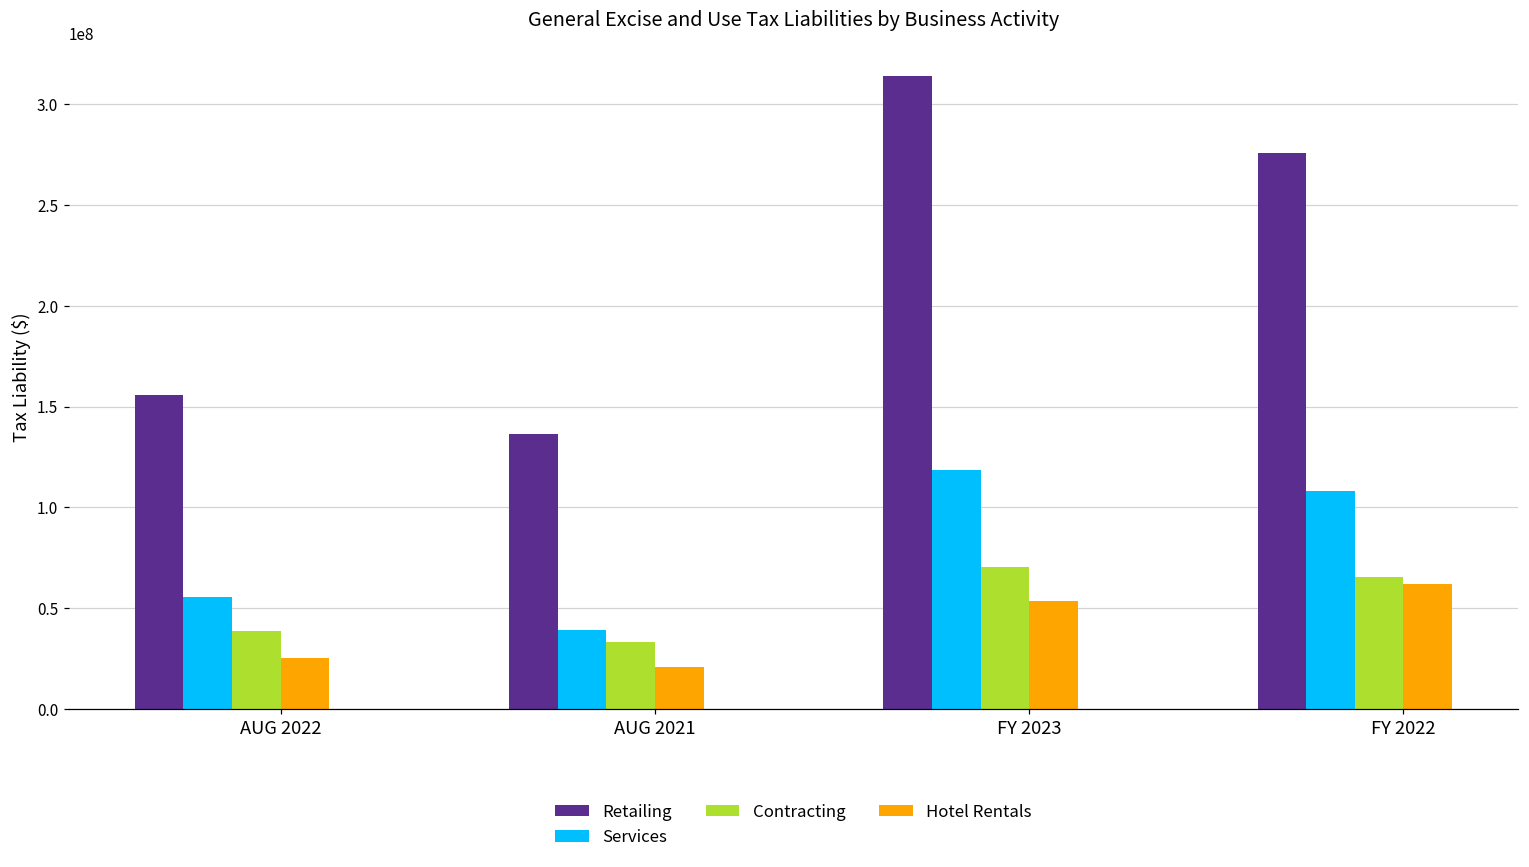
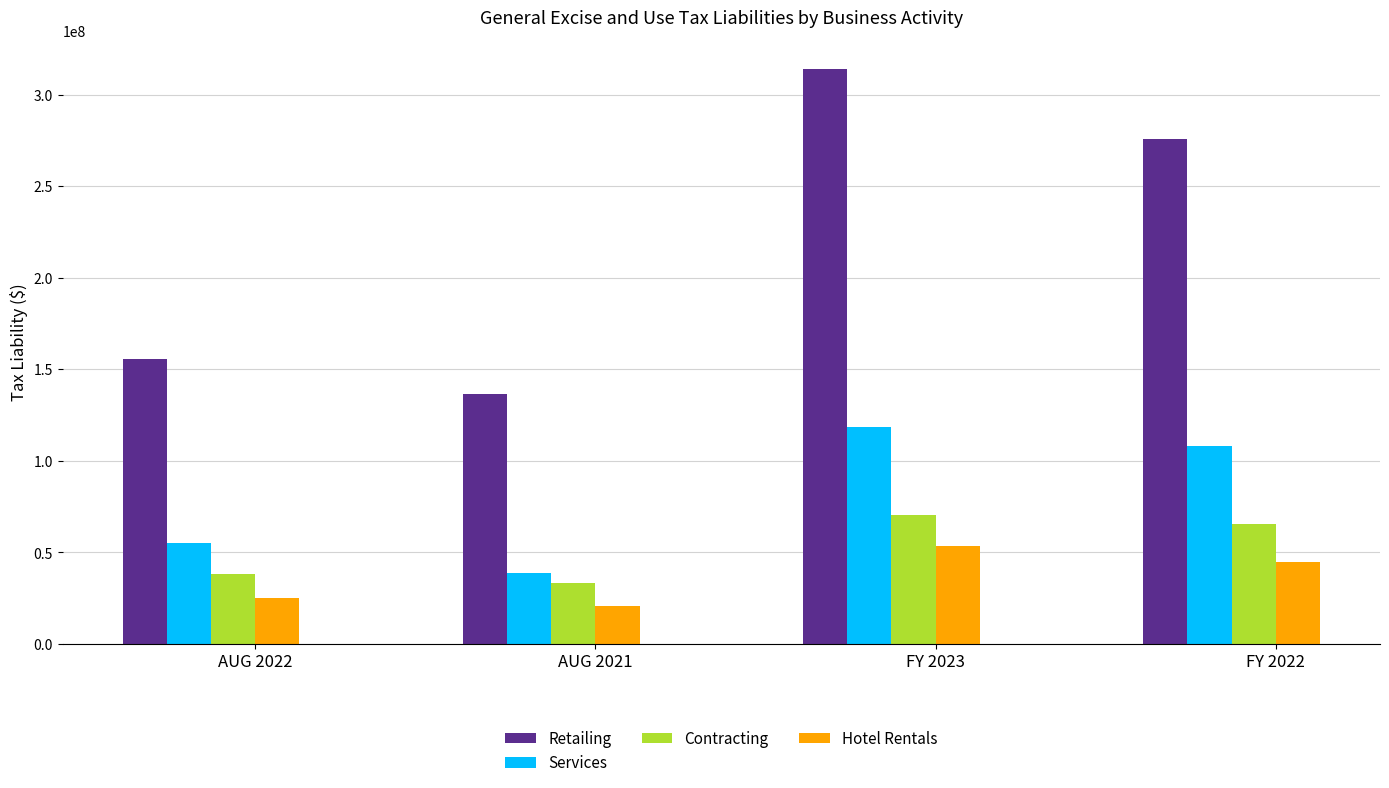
Hotel Rentals, FY 2022: 62000000 -> 45000000
